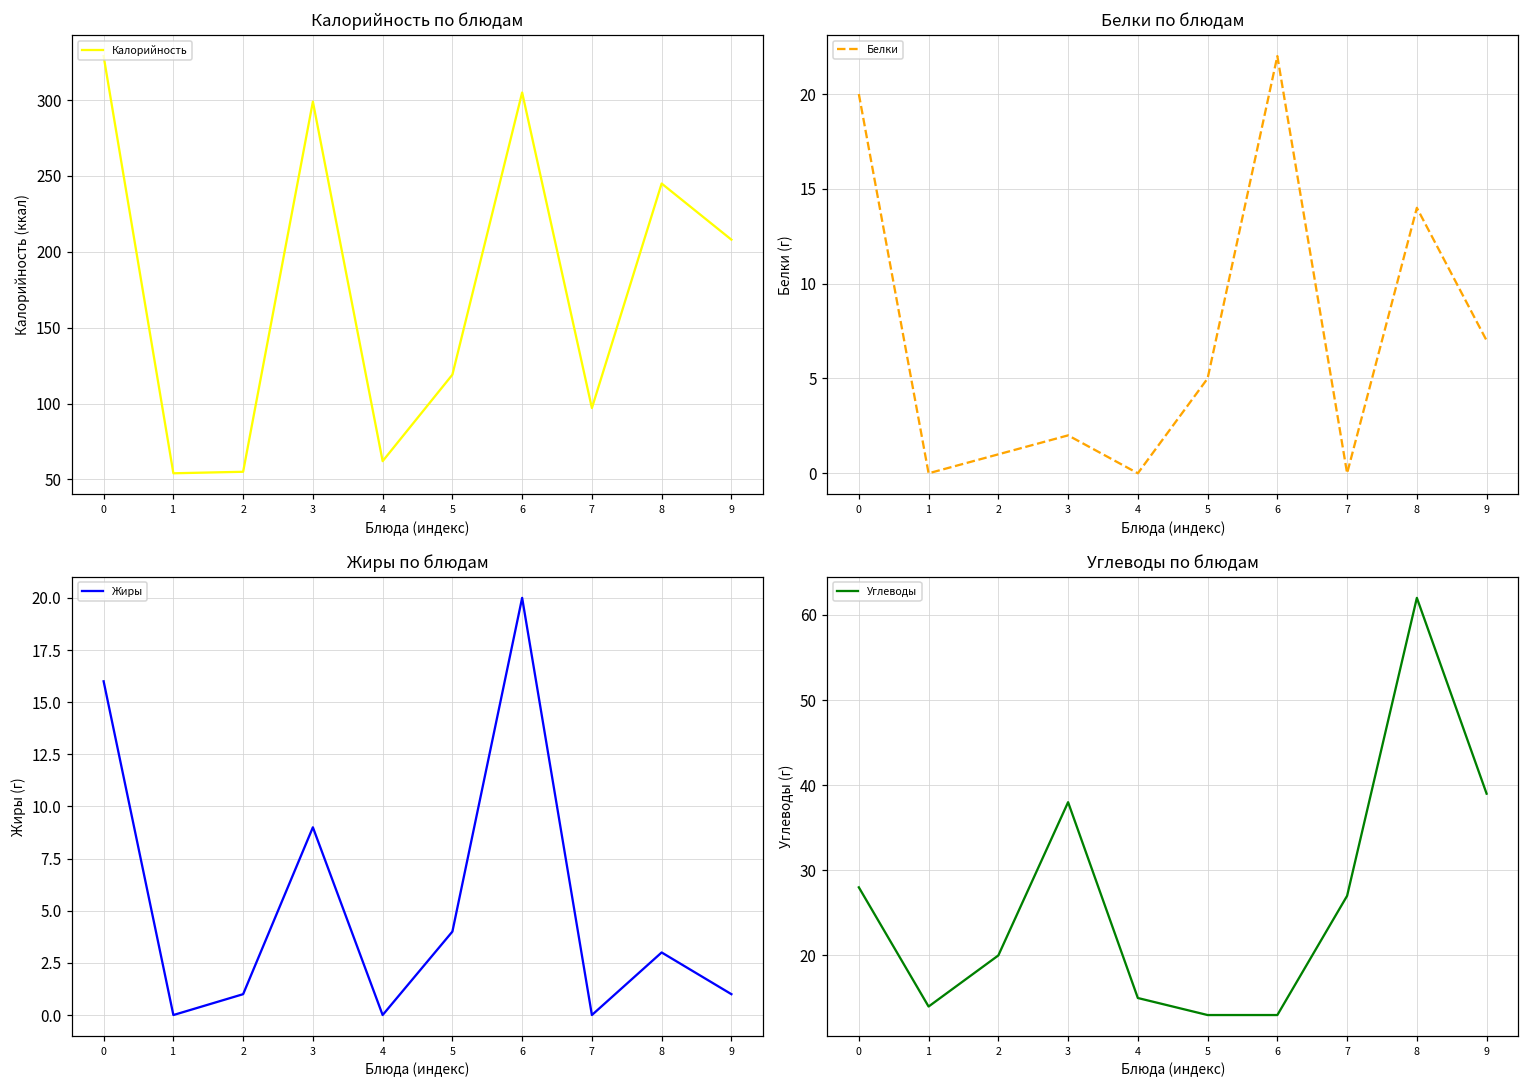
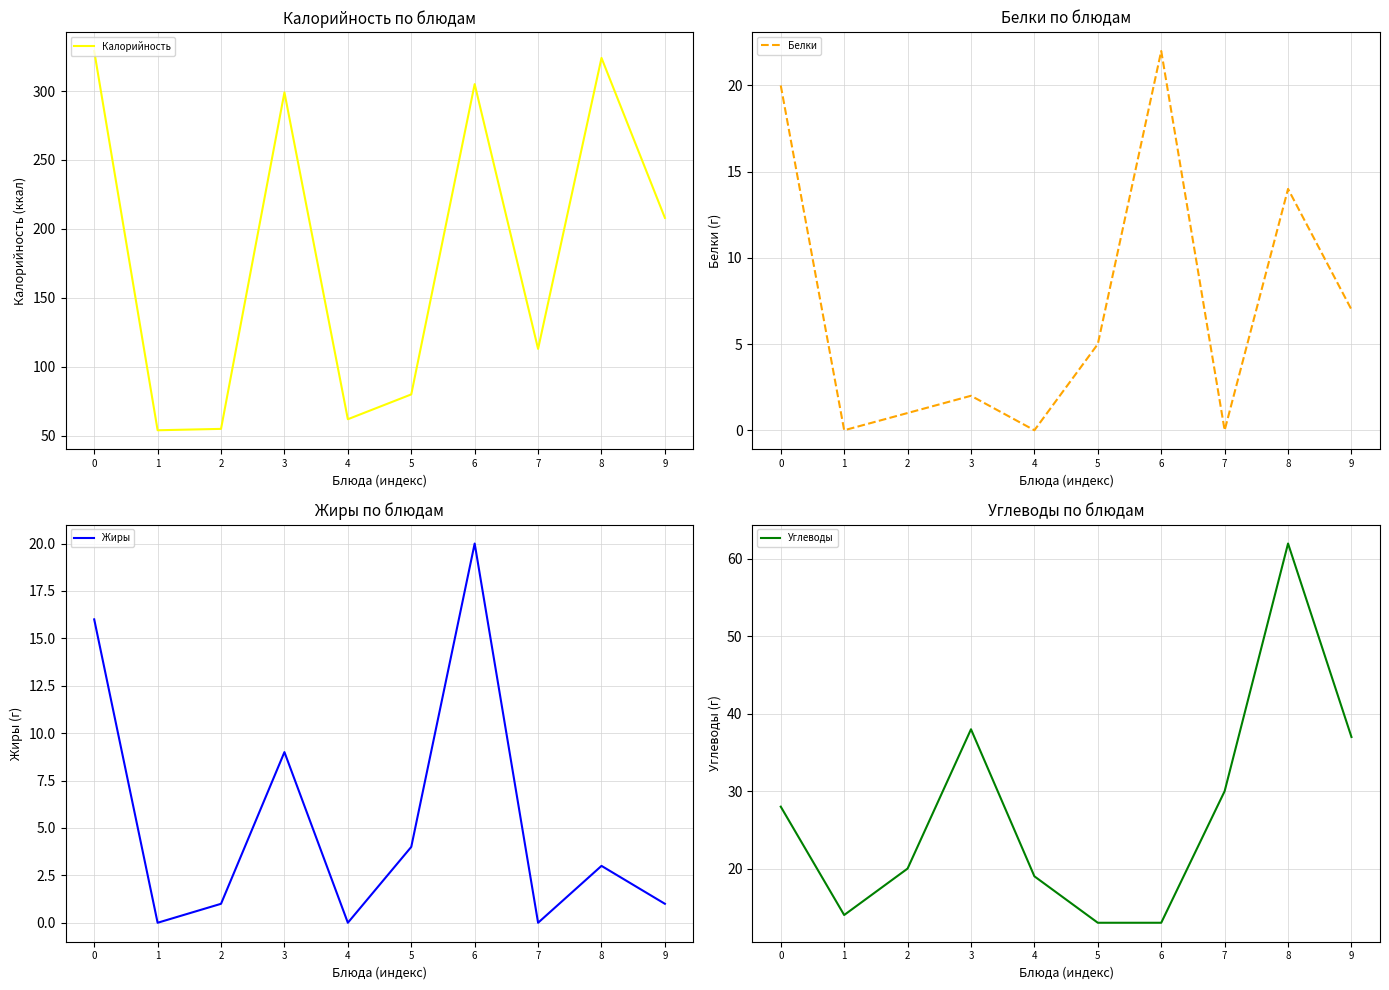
Калорийность по блюдам, 5: 119 -> 80
Калорийность по блюдам, 7: 97 -> 113
Калорийность по блюдам, 8: 245 -> 324
Углеводы по блюдам, 4: 15 -> 19
Углеводы по блюдам, 7: 27 -> 30
Углеводы по блюдам, 9: 39 -> 37
